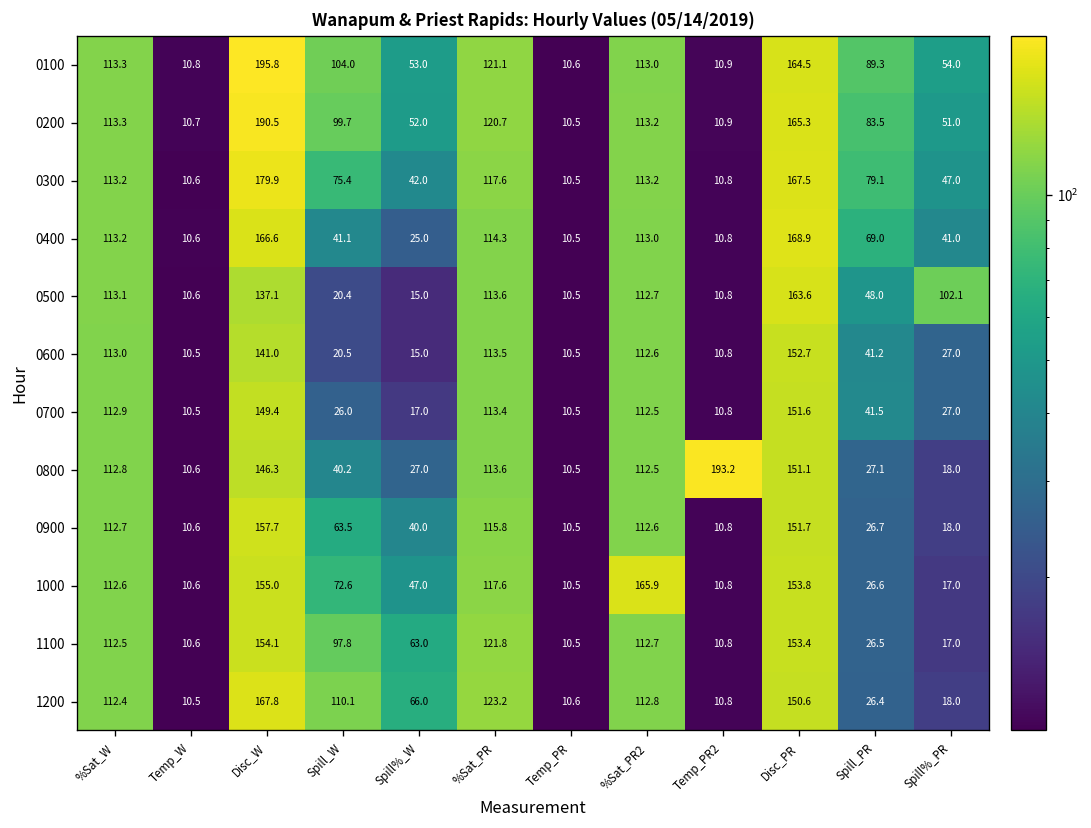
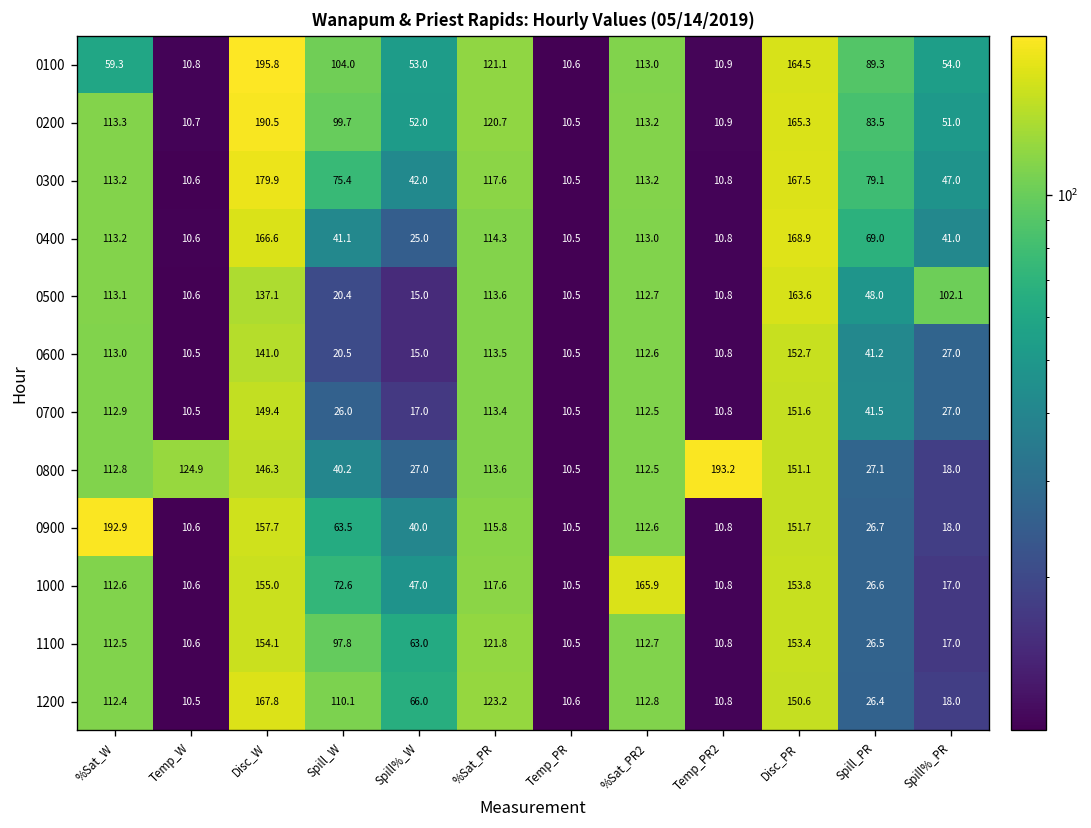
0100, %Sat_W: 113.3 -> 59.3
0800, Temp_W: 10.6 -> 124.9
0900, %Sat_W: 112.7 -> 192.9
